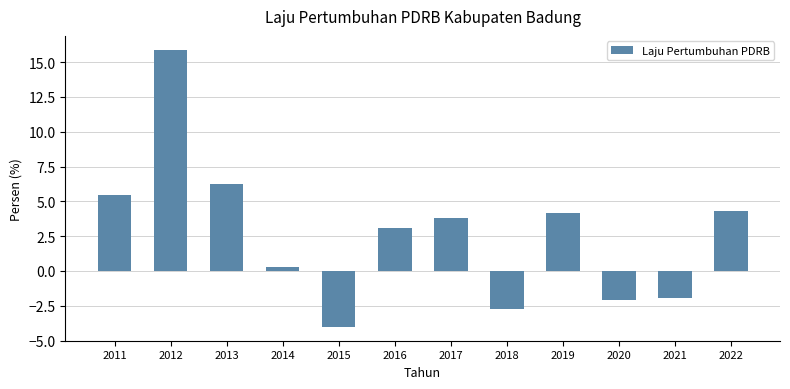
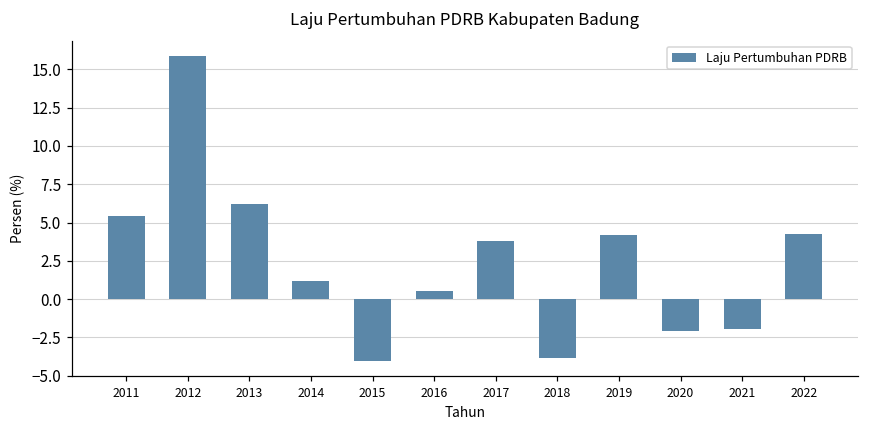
2014: 0.3 -> 1.2
2016: 3.1 -> 0.5
2018: -2.7 -> -3.9
